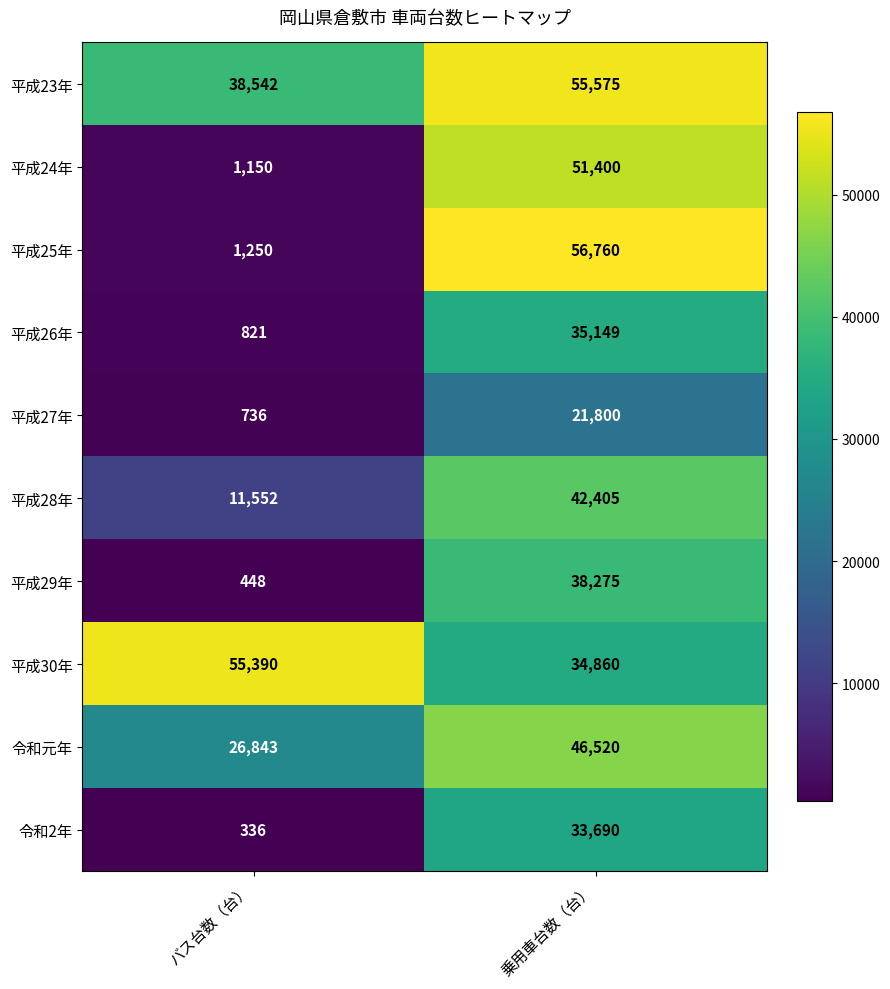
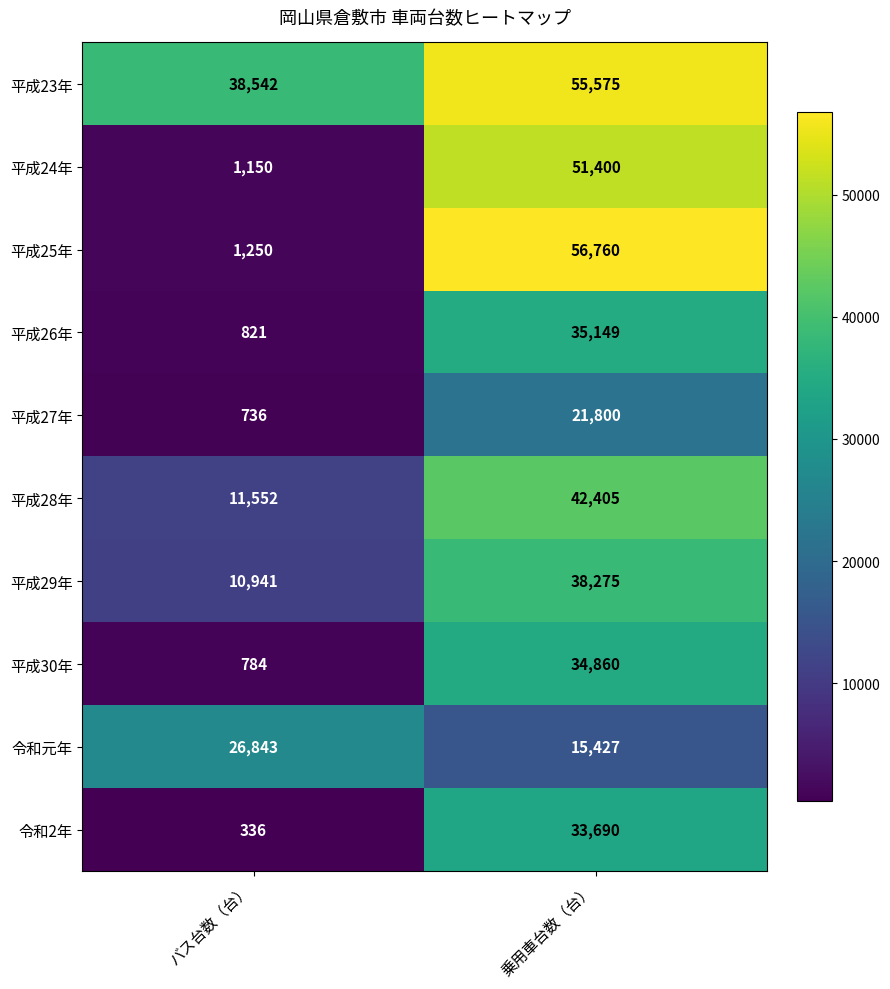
平成29年, バス台数（台）: 448 -> 10,941
平成30年, バス台数（台）: 55,390 -> 784
令和元年, 乗用車台数（台）: 46,520 -> 15,427
